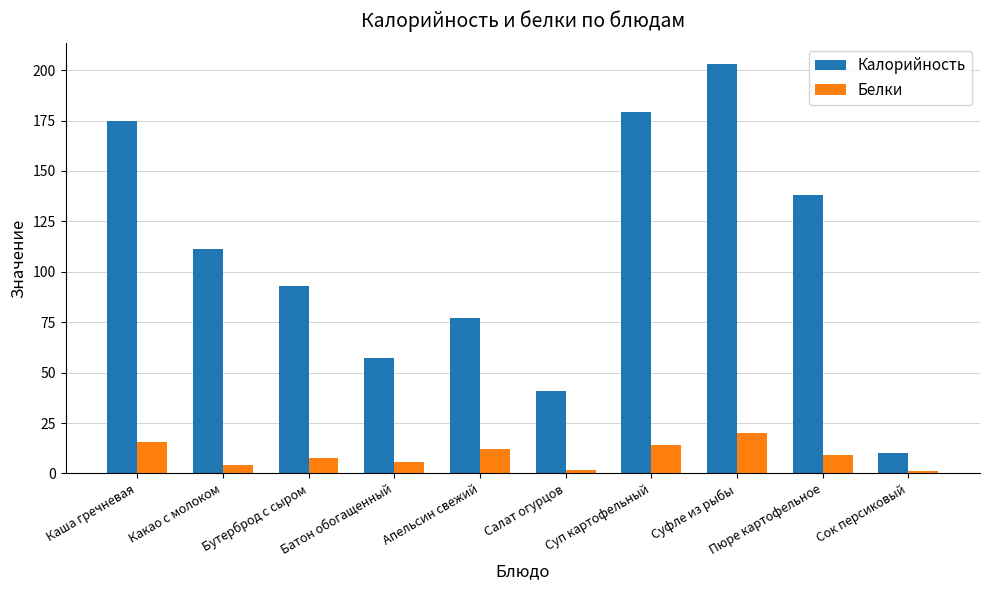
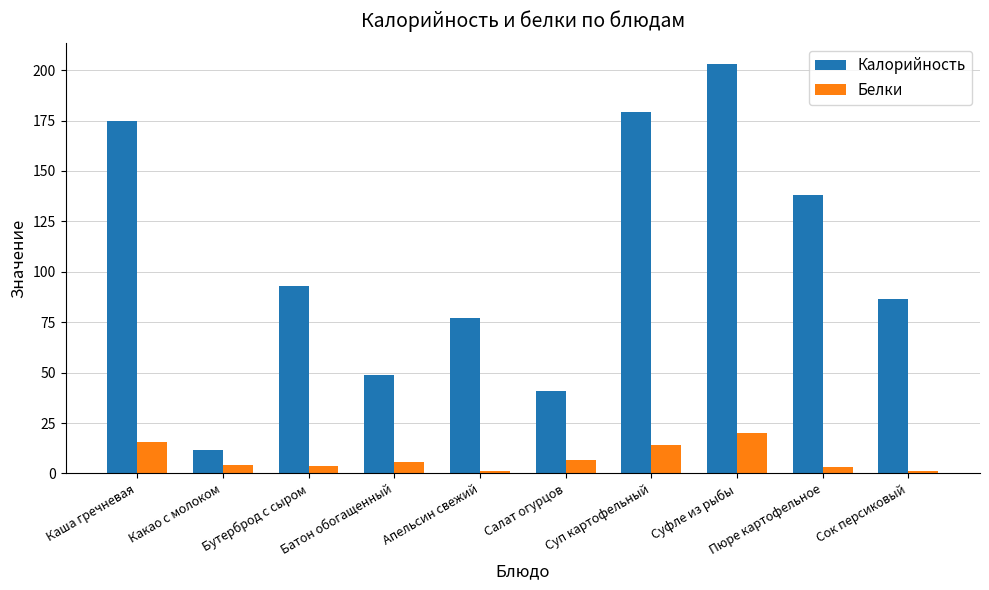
Калорийность, Какао с молоком: 111 -> 12
Белки, Бутерброд с сыром: 8 -> 4
Калорийность, Батон обогащенный: 58 -> 49
Белки, Апельсин свежий: 12 -> 1
Белки, Салат огурцов: 2 -> 7
Белки, Пюре картофельное: 9 -> 3
Калорийность, Сок персиковый: 10 -> 87
